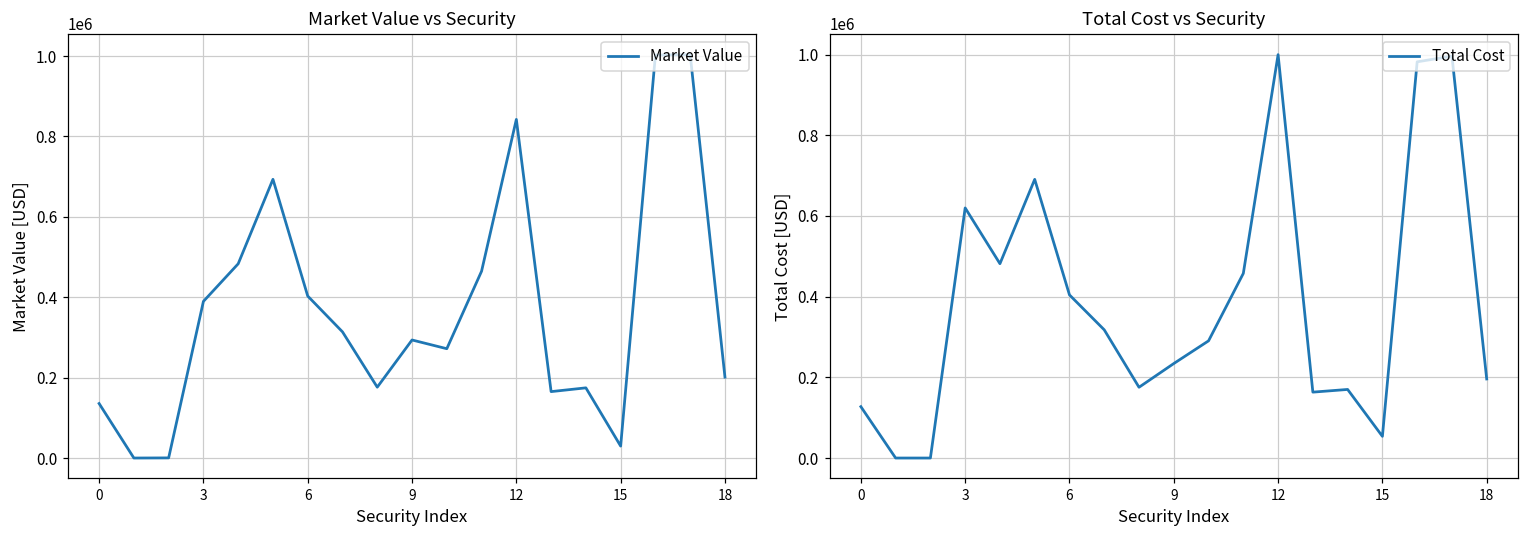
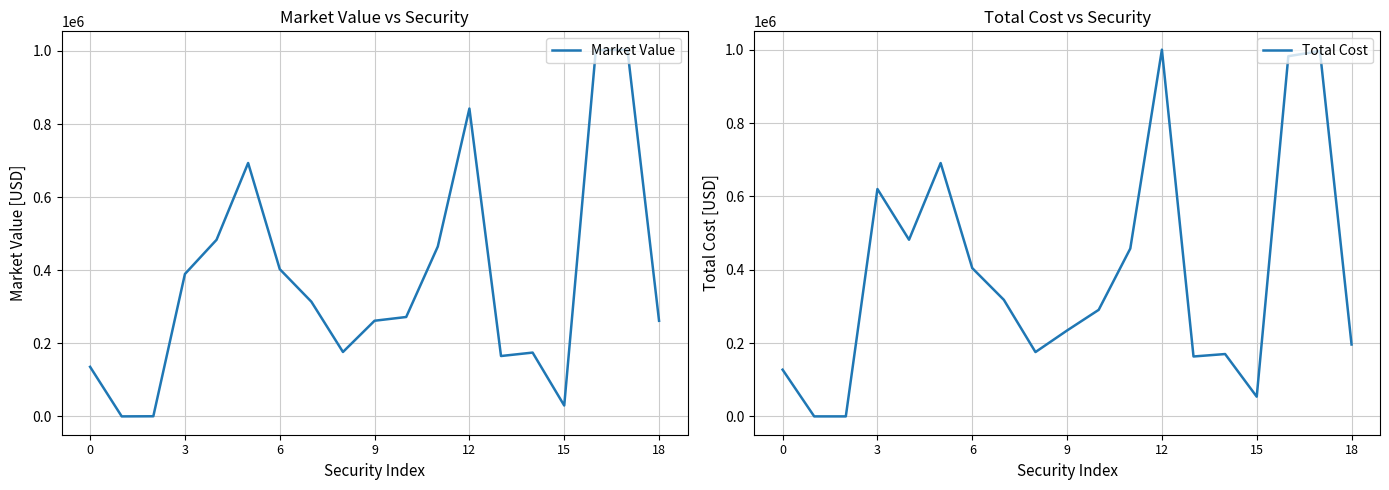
Market Value vs Security, 9: 290000 -> 260000
Market Value vs Security, 18: 200000 -> 260000
